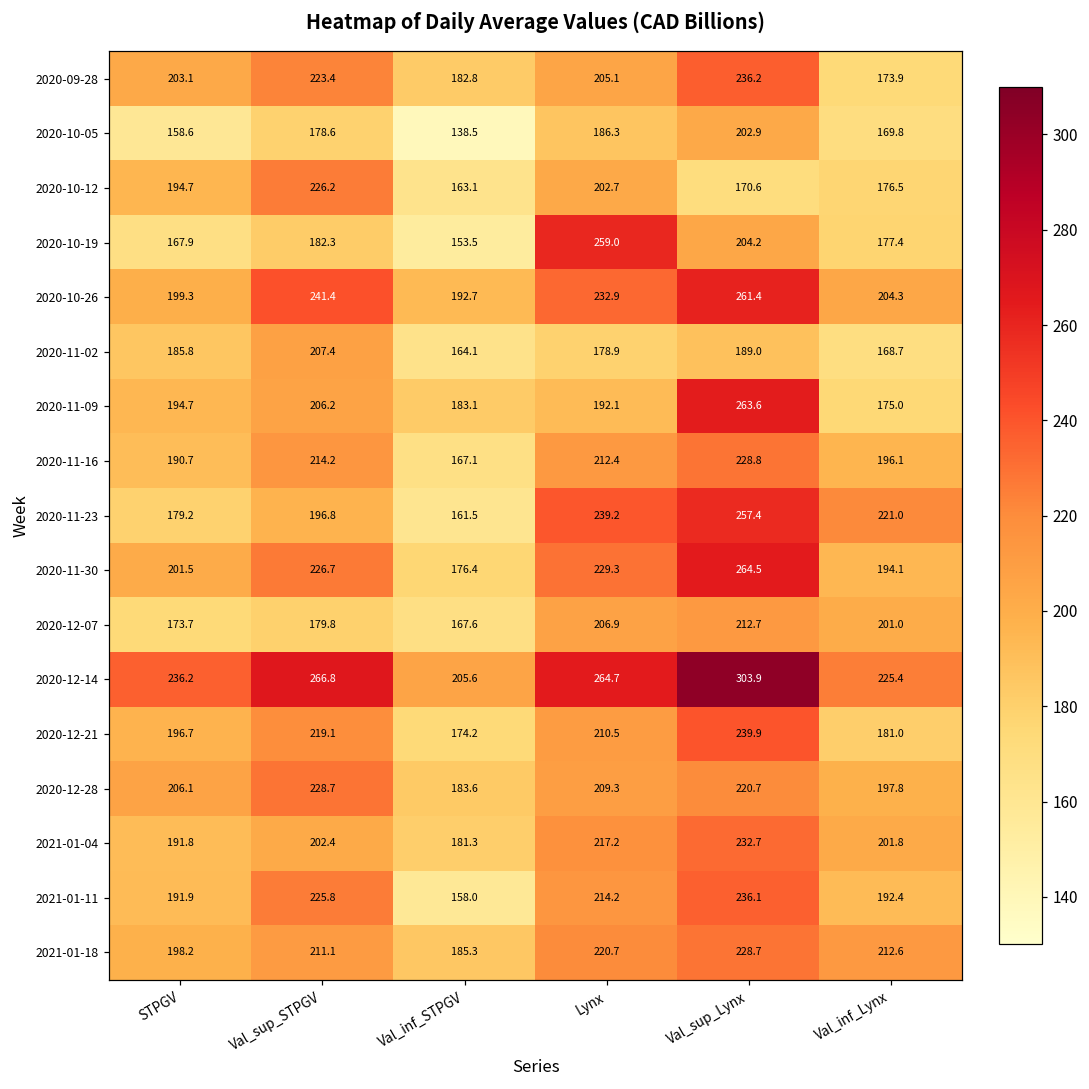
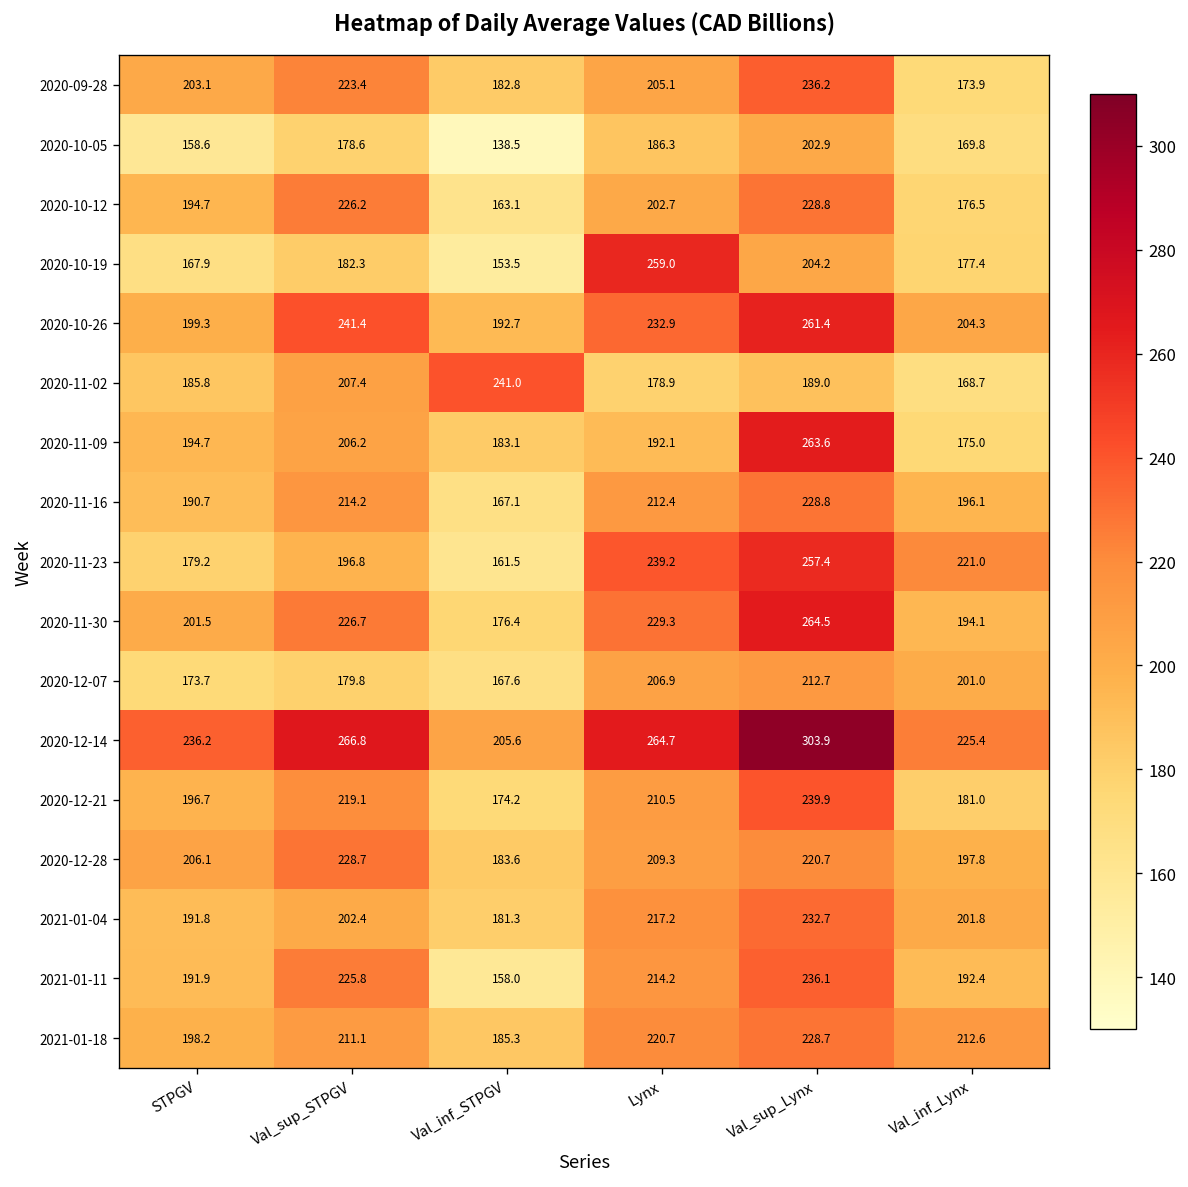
2020-10-12, Val_sup_Lynx: 170.6 -> 228.8
2020-11-02, Val_inf_STPGV: 164.1 -> 241.0
